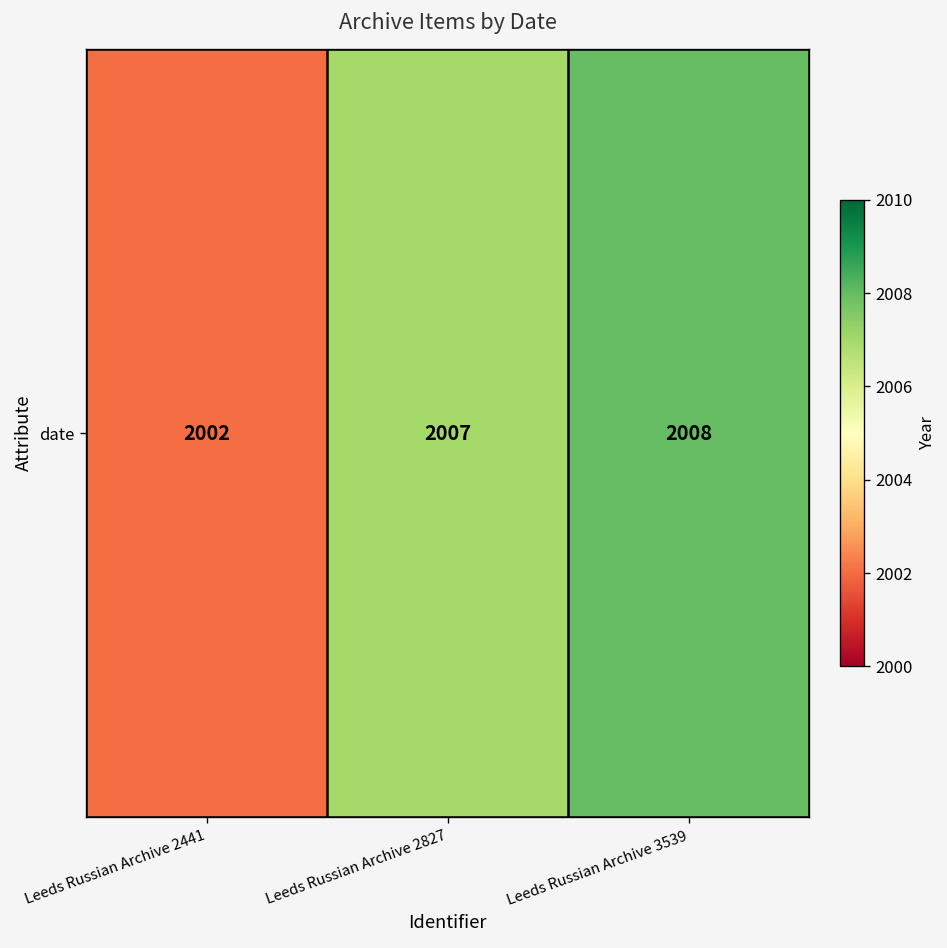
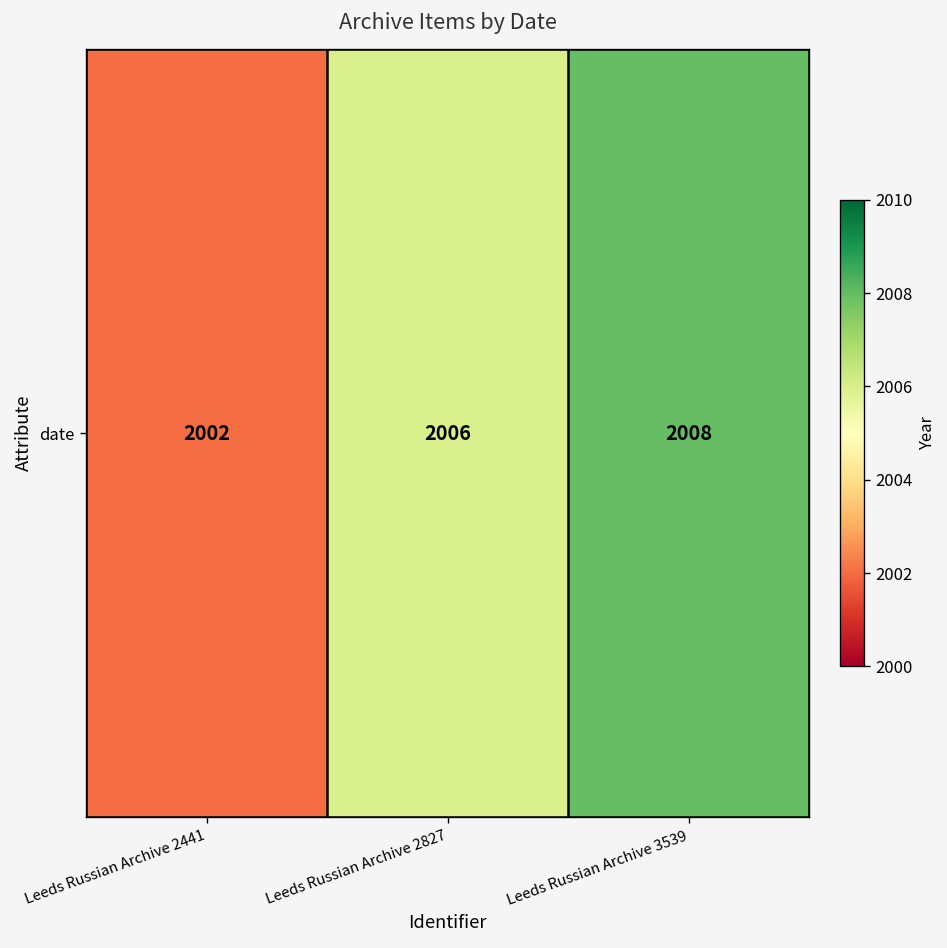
date, Leeds Russian Archive 2827: 2007 -> 2006
